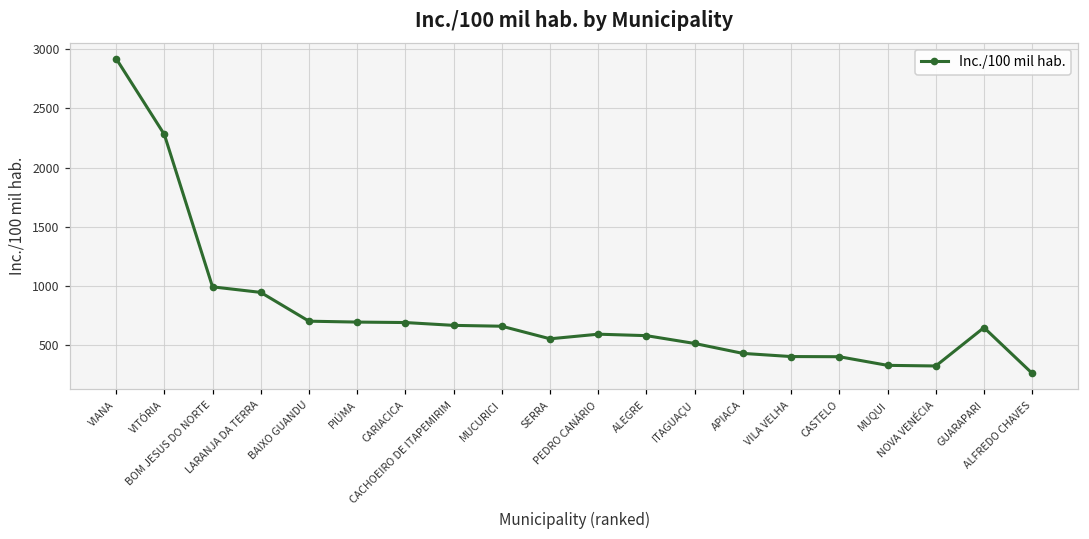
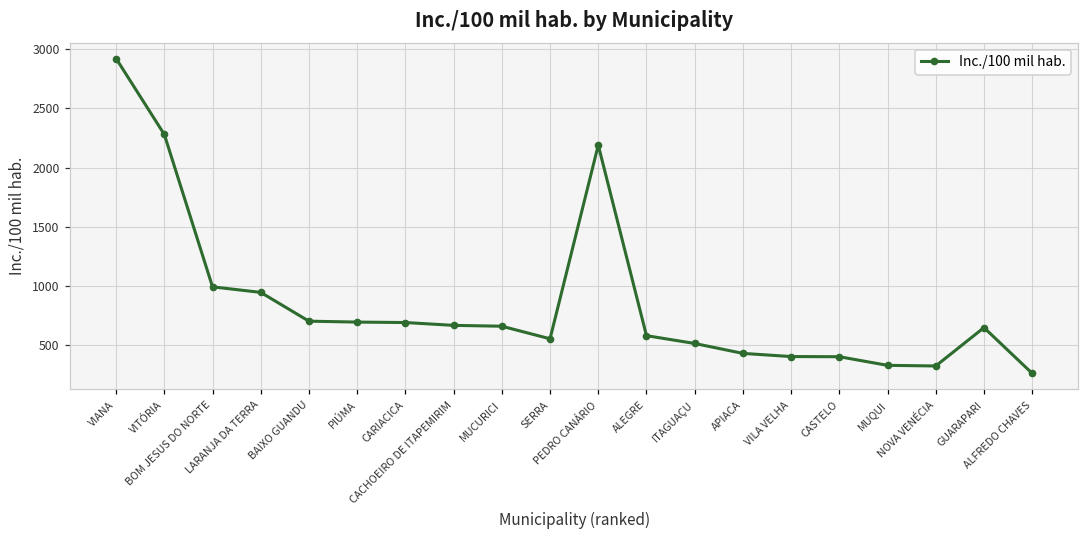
PEDRO CANÁRIO: 590 -> 2190
